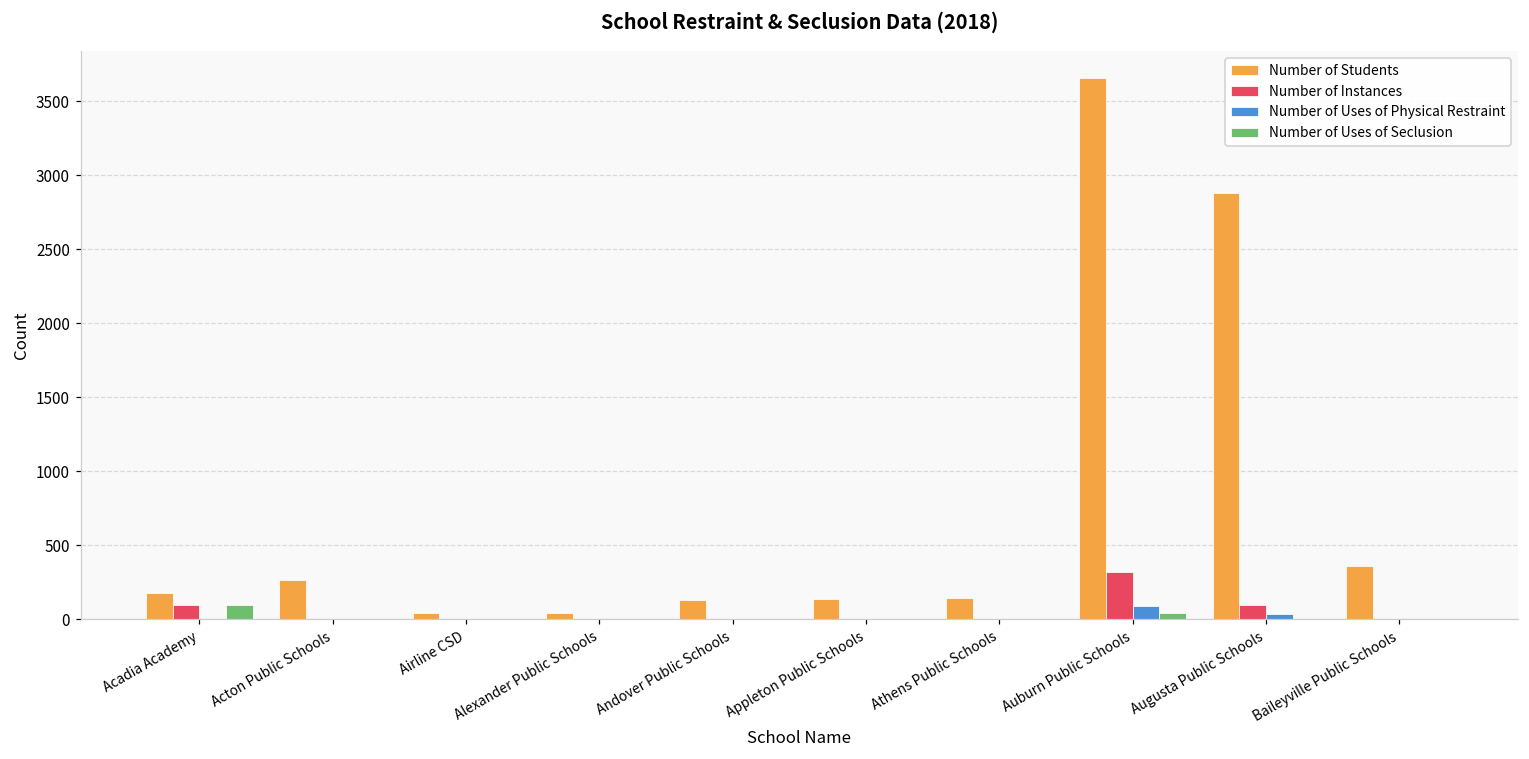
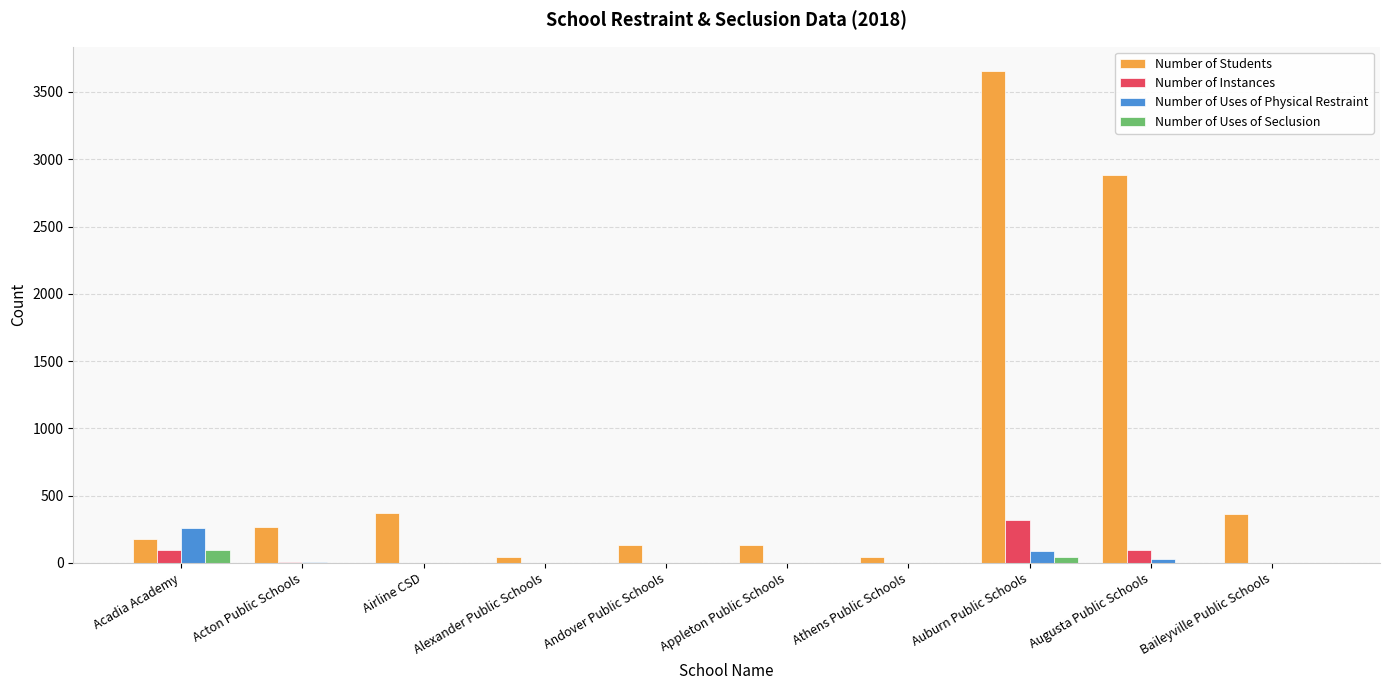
Number of Uses of Physical Restraint, Acadia Academy: 0 -> 260
Number of Students, Airline CSD: 40 -> 370
Number of Students, Athens Public Schools: 140 -> 50
